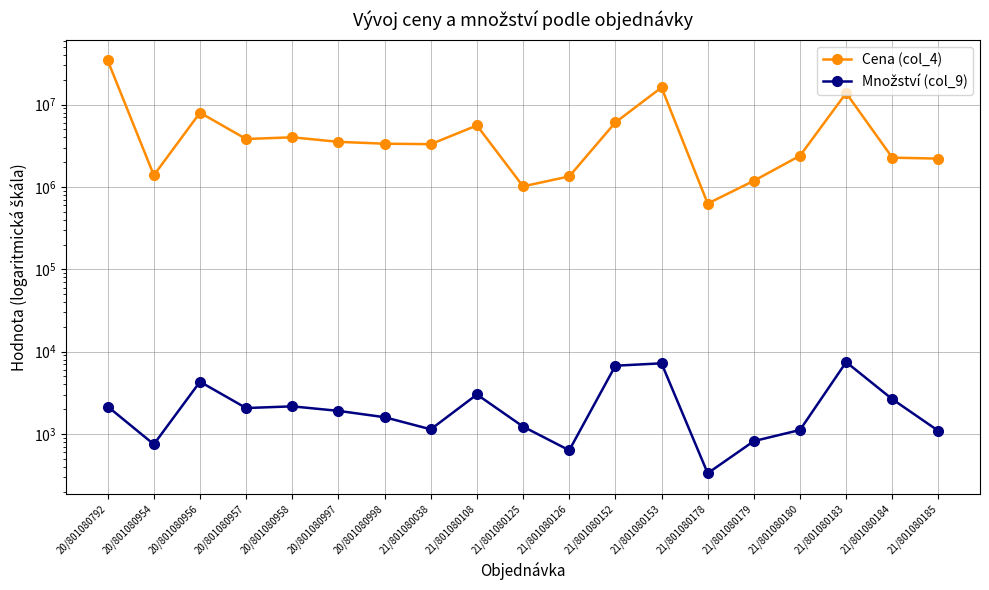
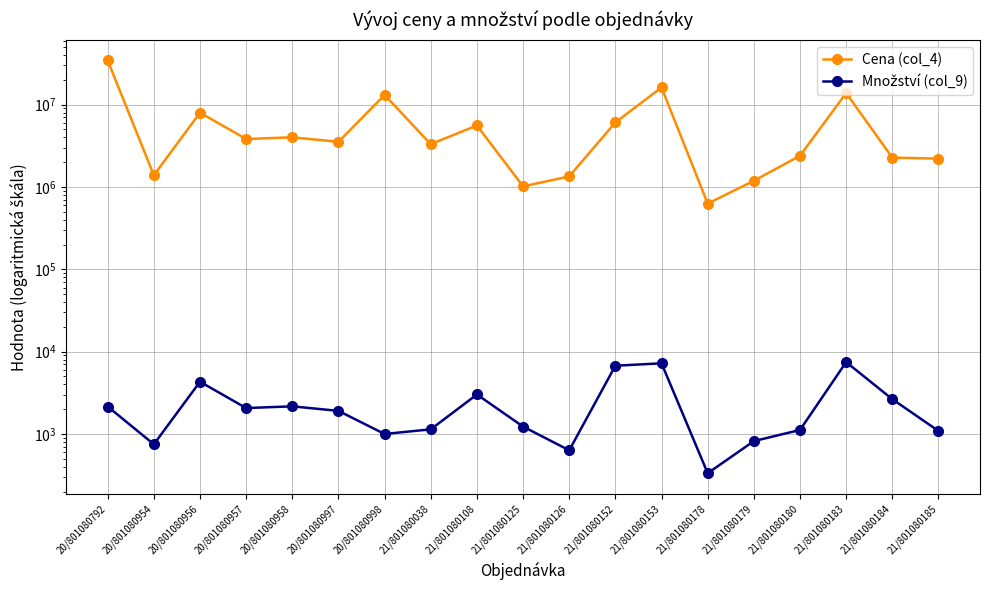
Cena (col_4), 20/801080998: 3400000 -> 13000000
Množství (col_9), 20/801080998: 1600 -> 1000
